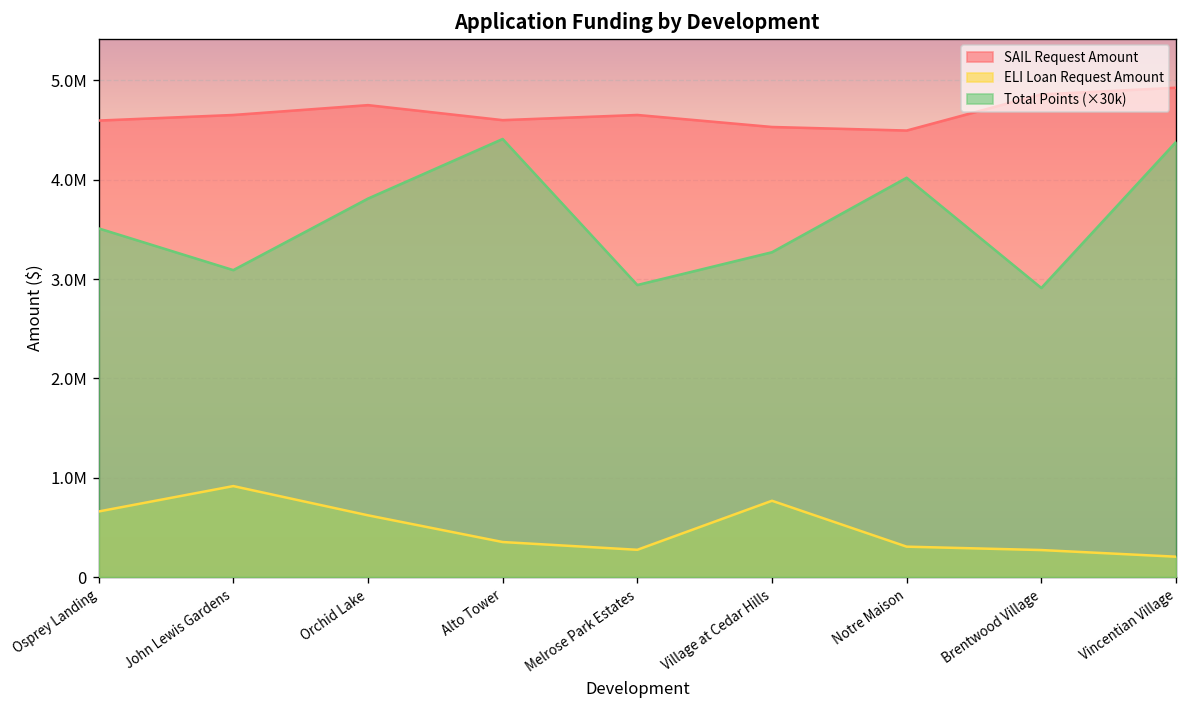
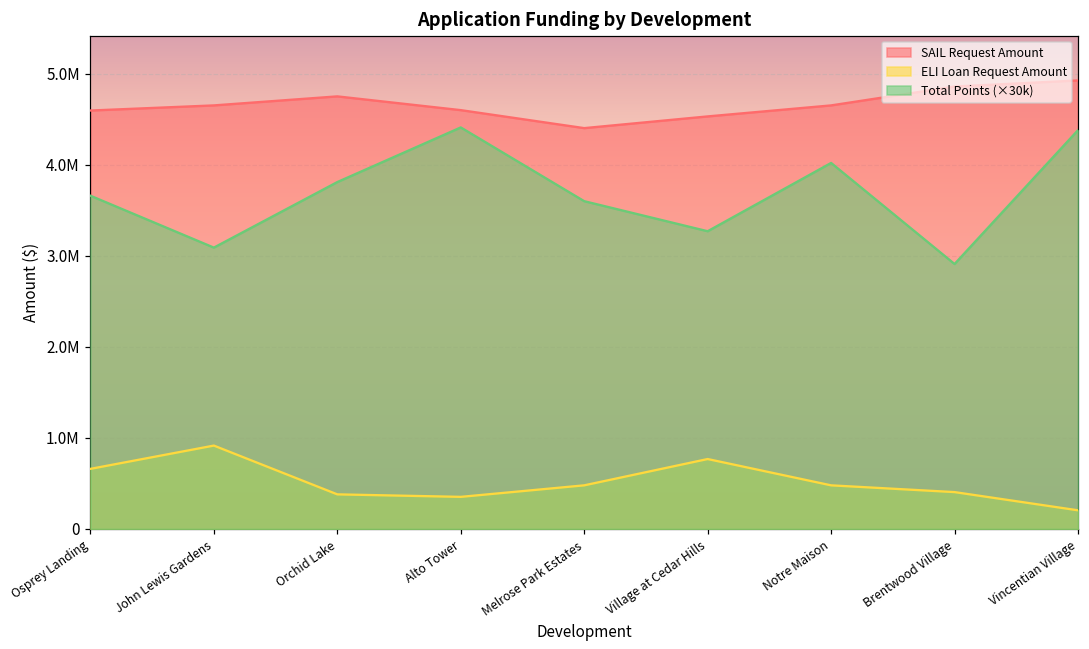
Total Points (×30k), Osprey Landing: 3500000 -> 3700000
ELI Loan Request Amount, Orchid Lake: 600000 -> 400000
SAIL Request Amount, Melrose Park Estates: 4700000 -> 4400000
ELI Loan Request Amount, Melrose Park Estates: 300000 -> 500000
Total Points (×30k), Melrose Park Estates: 2900000 -> 3600000
SAIL Request Amount, Notre Maison: 4500000 -> 4700000
ELI Loan Request Amount, Notre Maison: 300000 -> 500000
ELI Loan Request Amount, Brentwood Village: 300000 -> 400000
